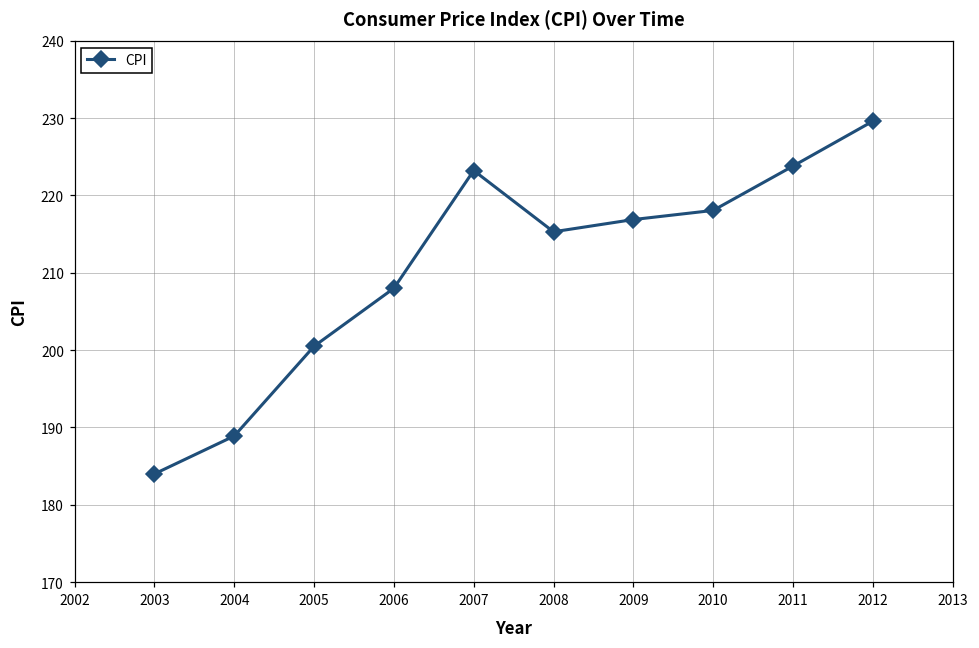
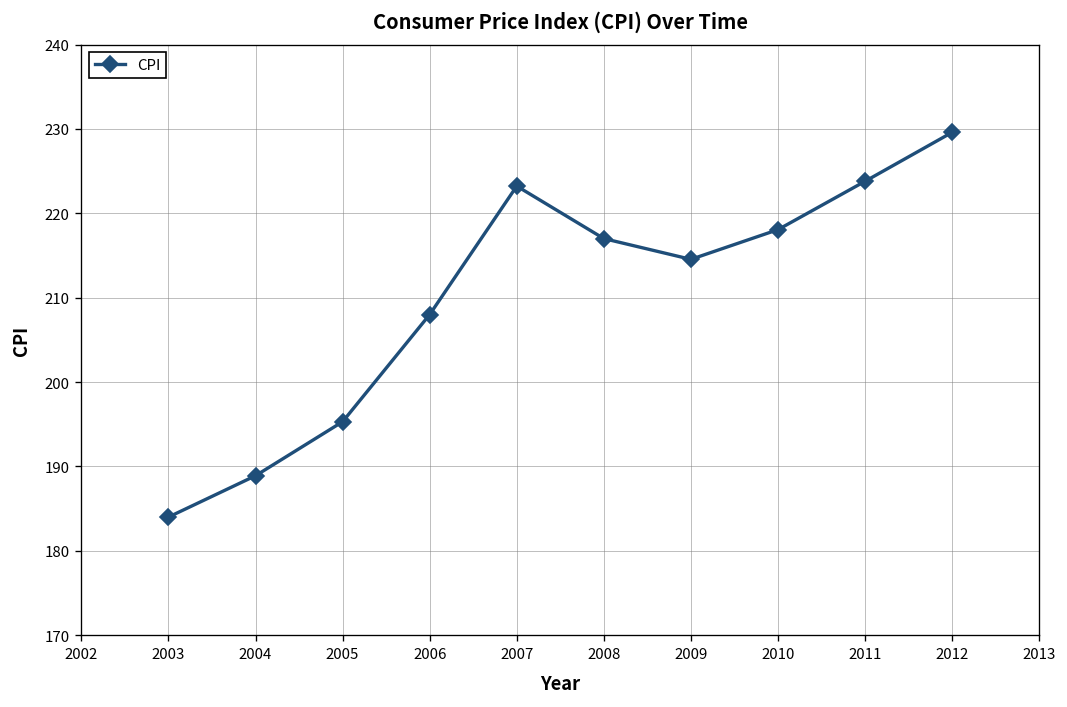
2005: 201 -> 195
2008: 215 -> 217
2009: 217 -> 215
